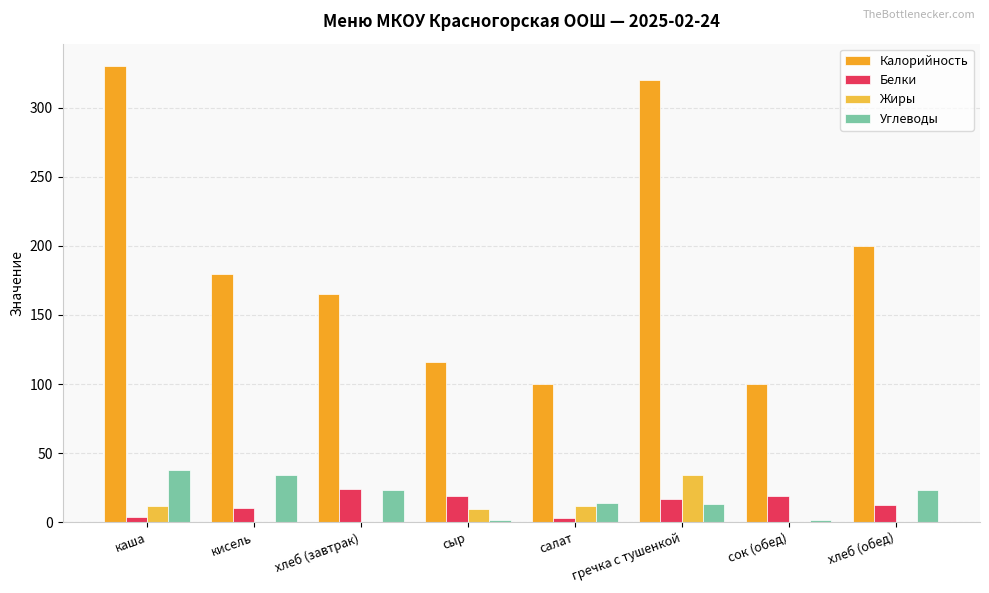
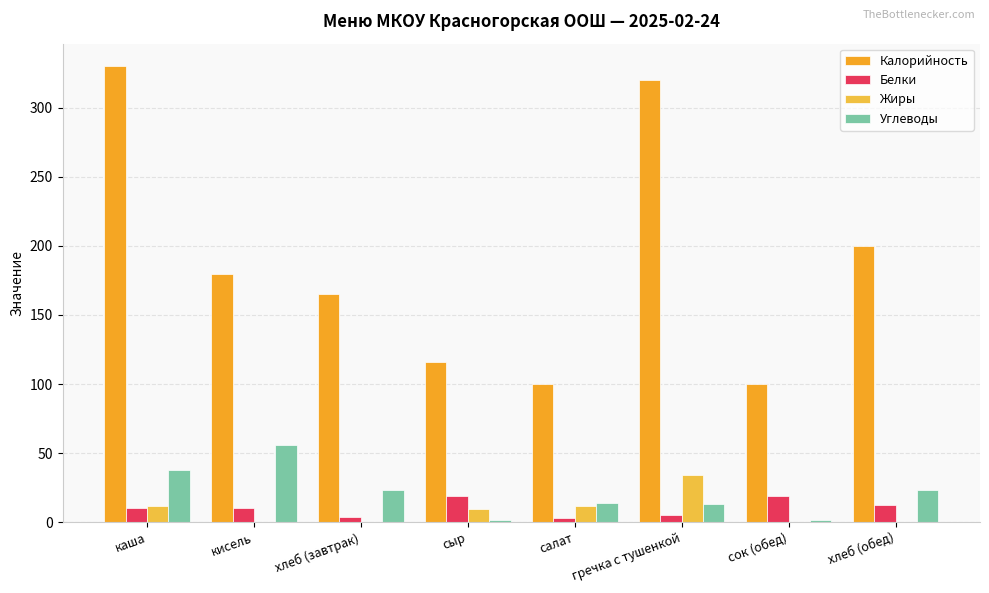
Белки, каша: 4 -> 10
Углеводы, кисель: 34 -> 56
Белки, хлеб (завтрак): 24 -> 4
Белки, гречка с тушенкой: 17 -> 5
